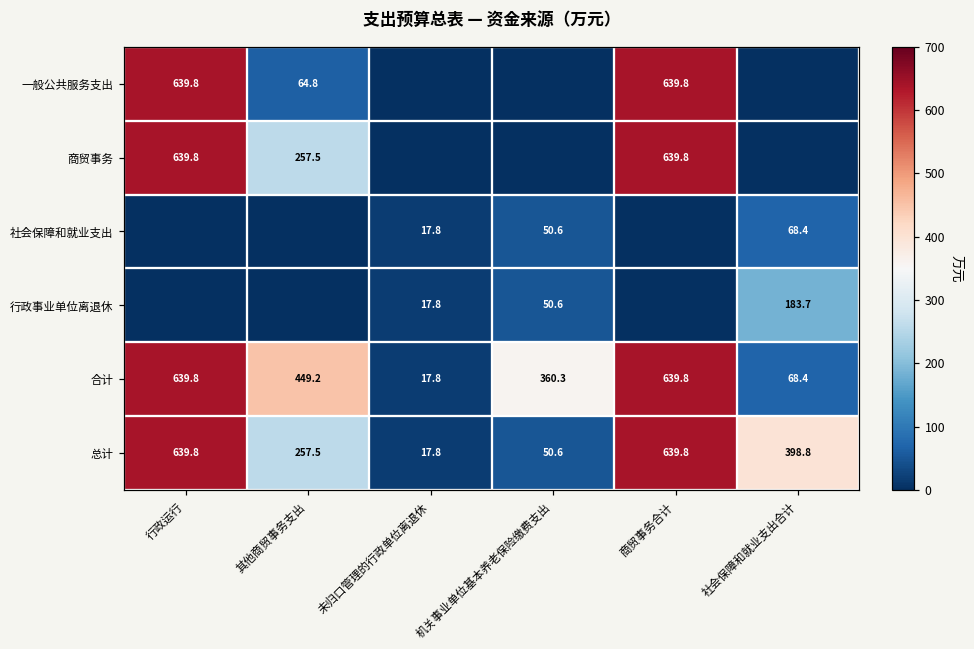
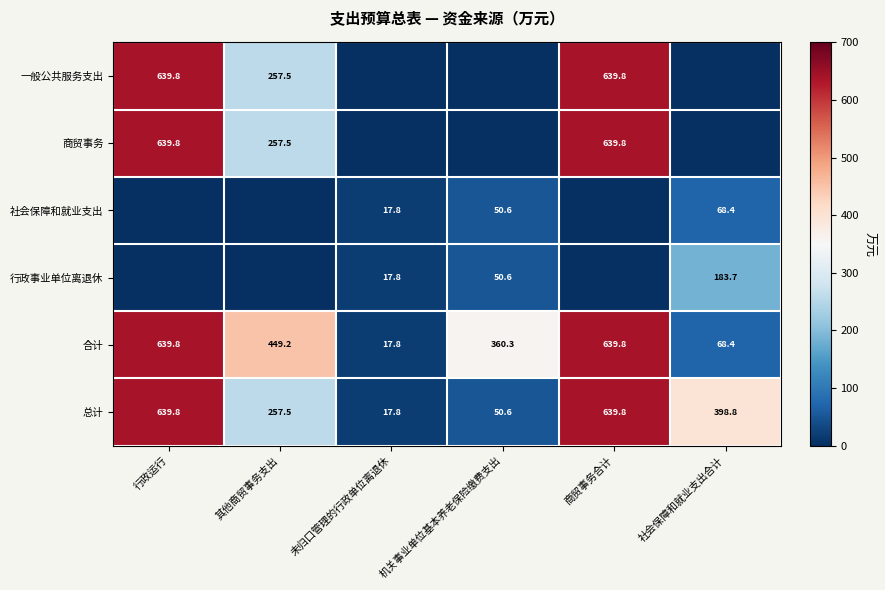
一般公共服务支出, 其他商贸事务支出: 64.8 -> 257.5
